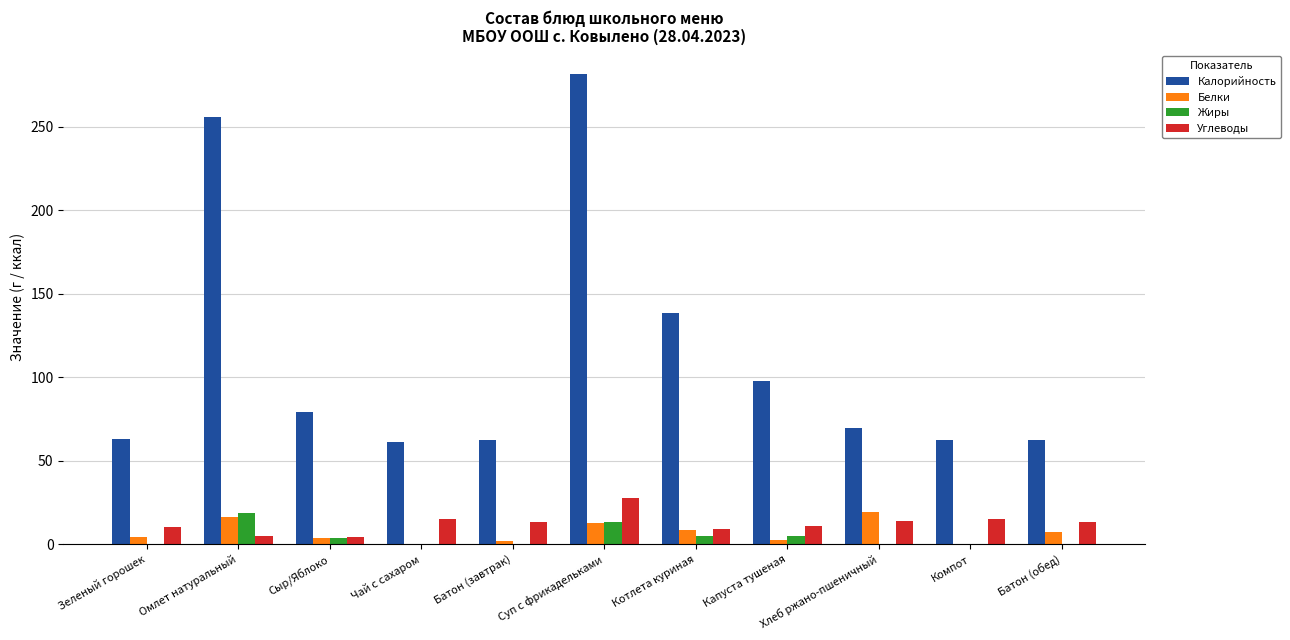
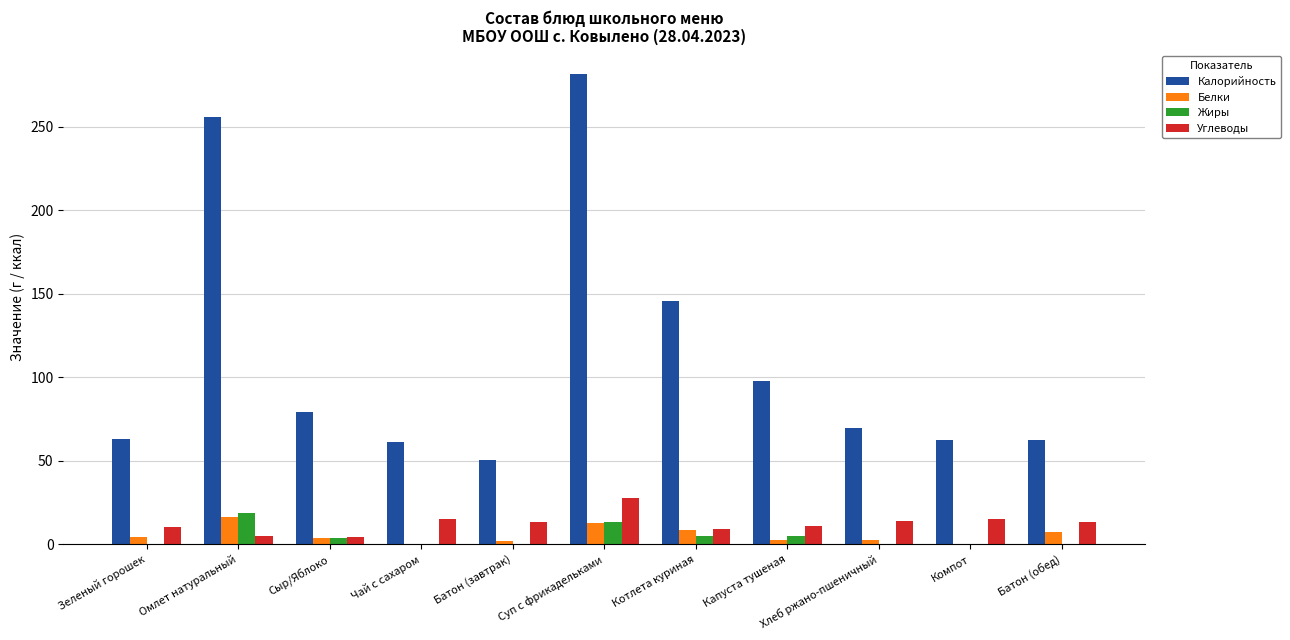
Калорийность, Батон (завтрак): 63 -> 51
Калорийность, Котлета куриная: 138 -> 146
Белки, Хлеб ржано-пшеничный: 19 -> 3
